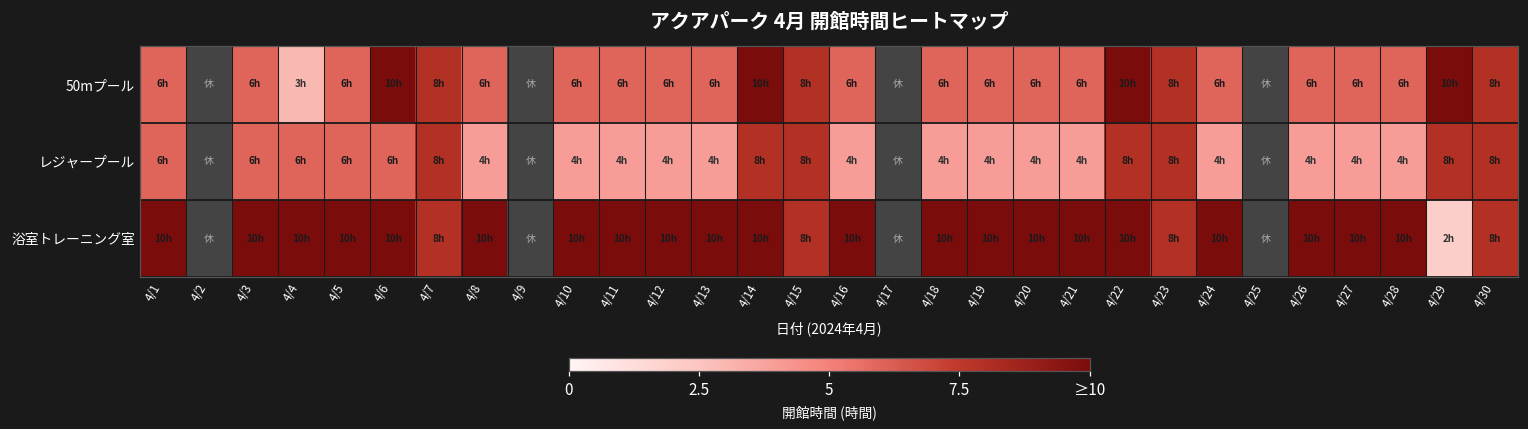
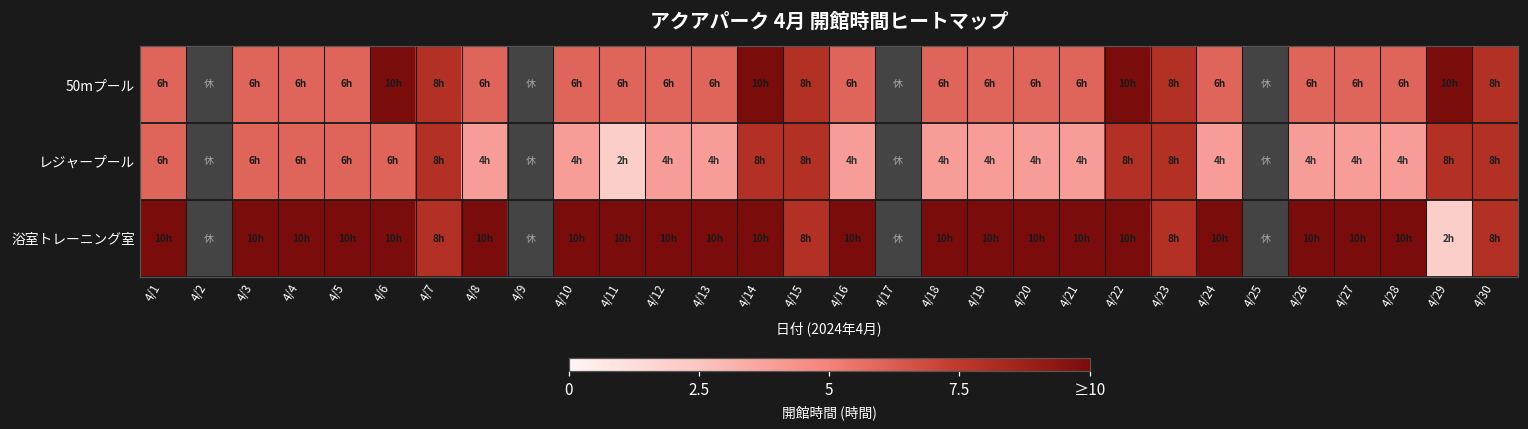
50mプール, 4/4: 3h -> 6h
レジャープール, 4/11: 4h -> 2h
